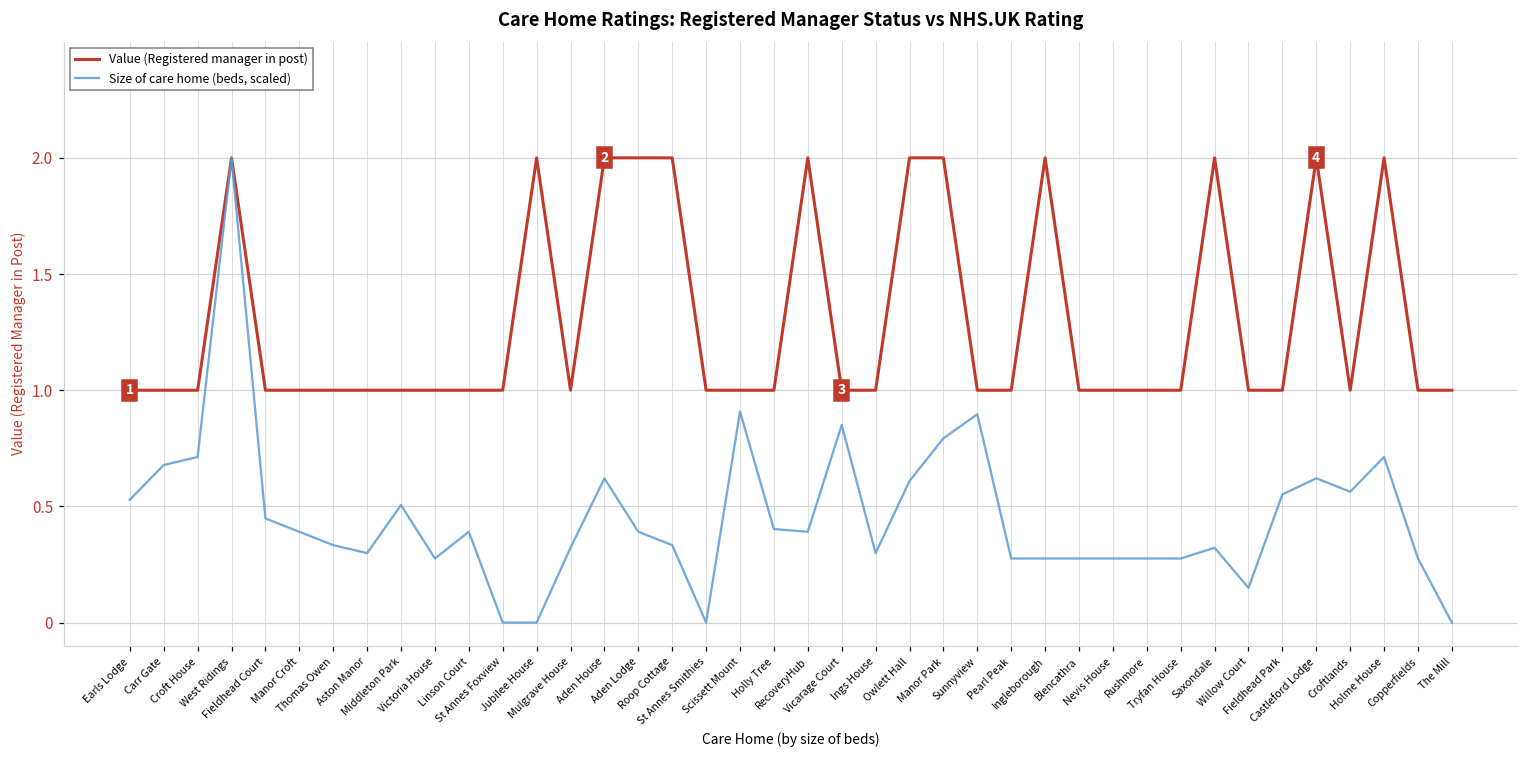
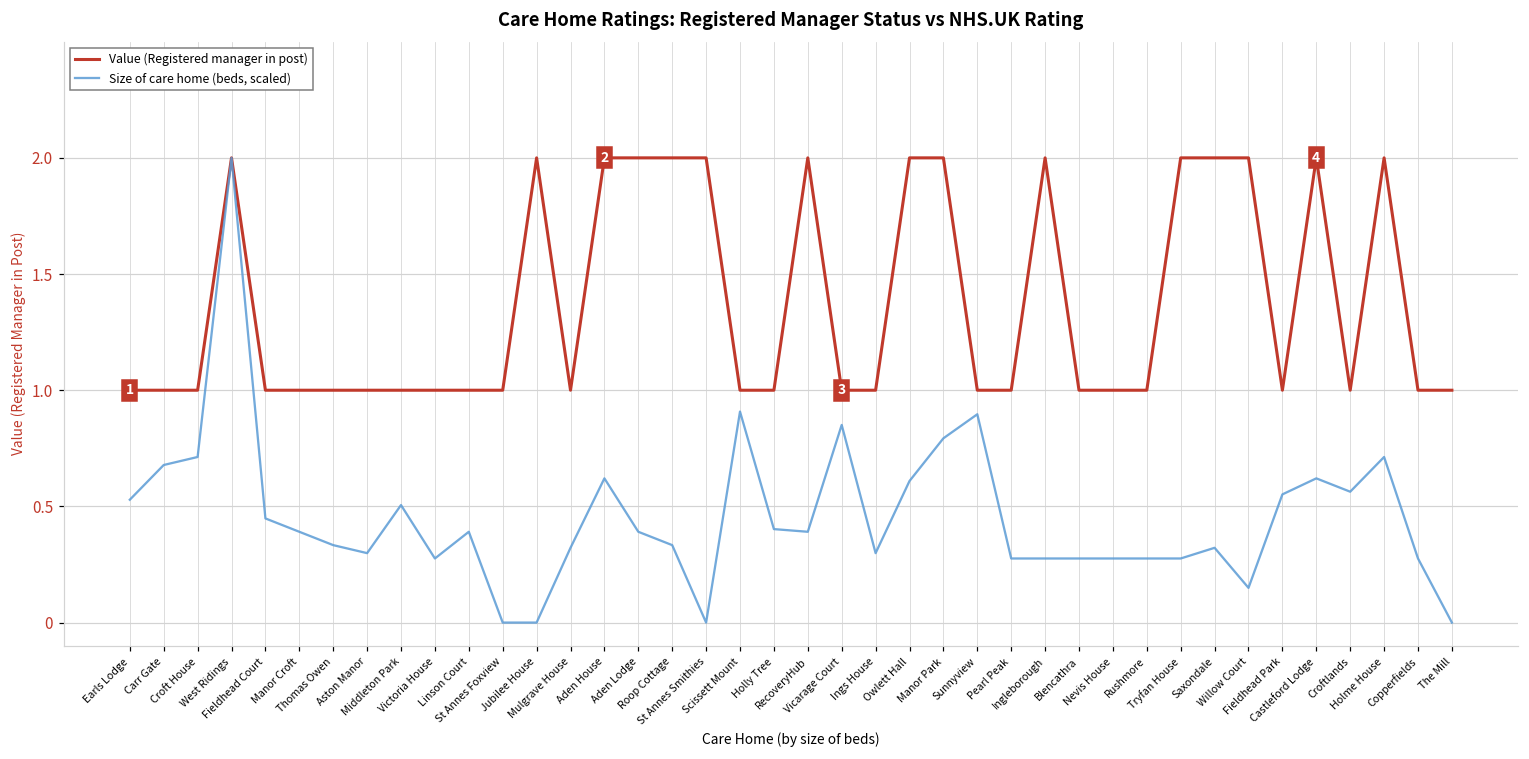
Value (Registered manager in post), St Annes Smithies: 1 -> 2
Value (Registered manager in post), Tryfan House: 1 -> 2
Value (Registered manager in post), Willow Court: 1 -> 2
